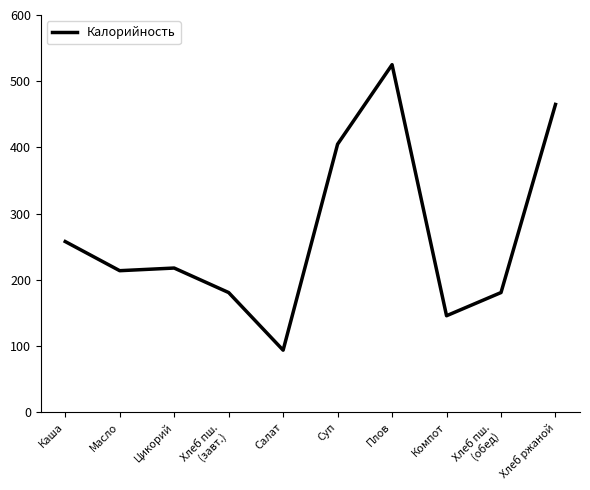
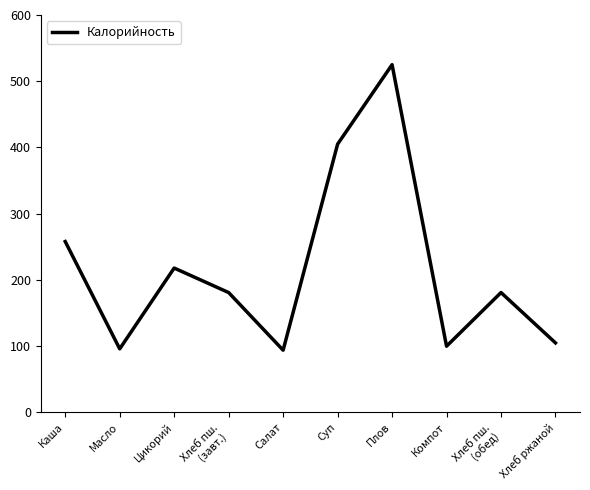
Масло: 210 -> 100
Компот: 150 -> 100
Хлеб ржаной: 470 -> 110
